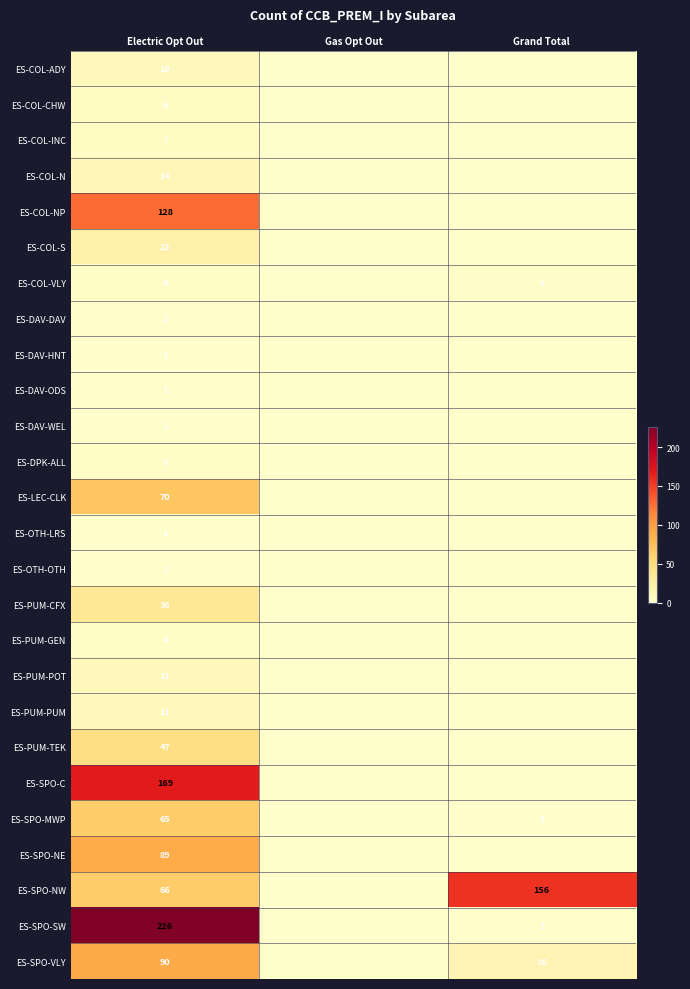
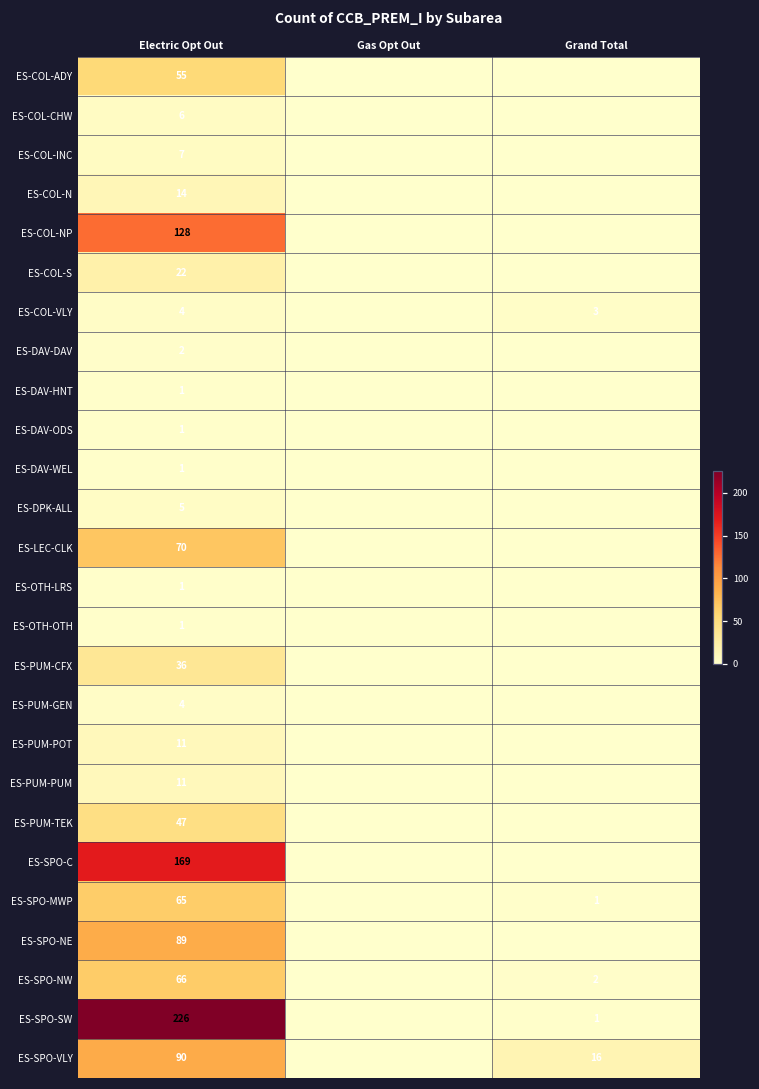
ES-COL-ADY, Electric Opt Out: 10 -> 55
ES-SPO-NW, Grand Total: 156 -> 2
